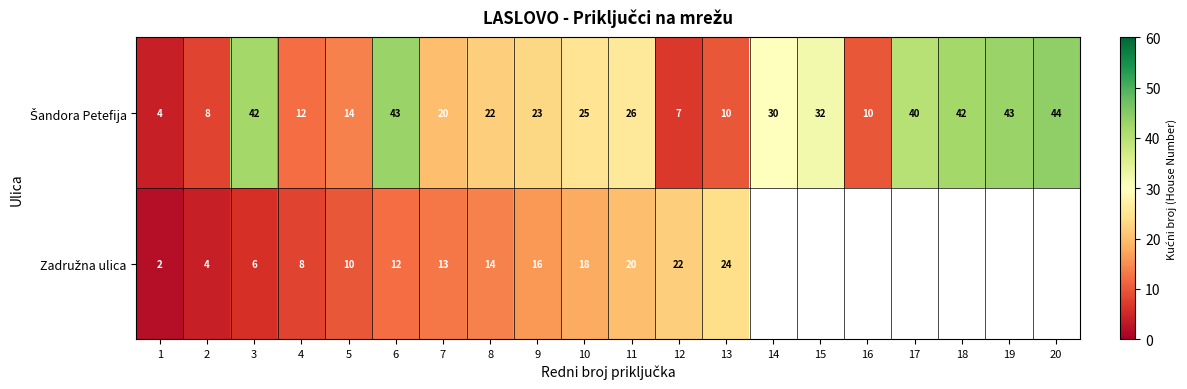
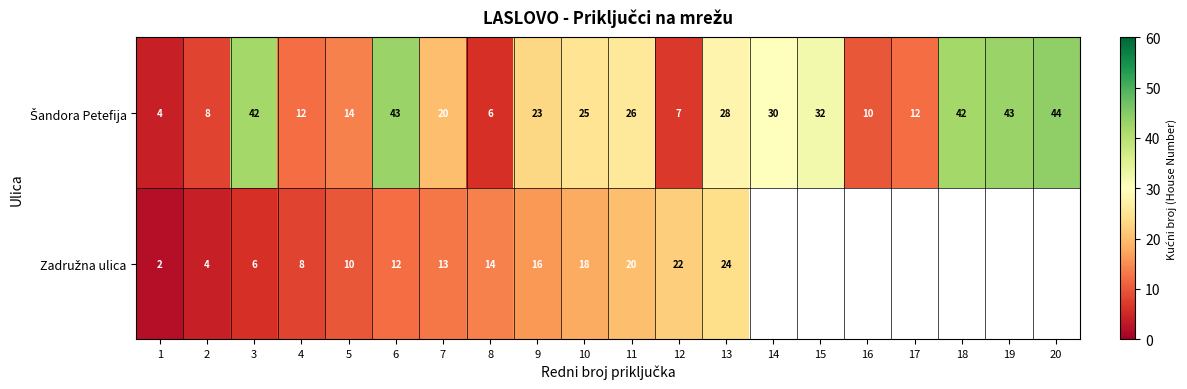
Šandora Petefija, 8: 22 -> 6
Šandora Petefija, 13: 10 -> 28
Šandora Petefija, 17: 40 -> 12
